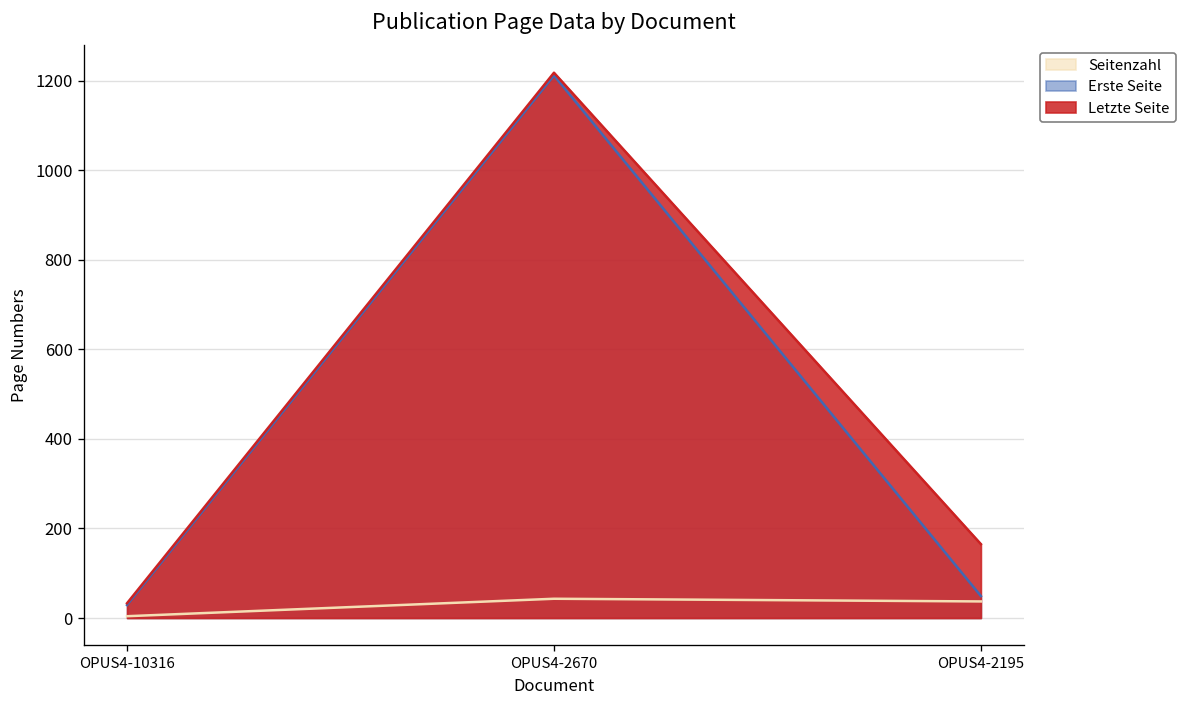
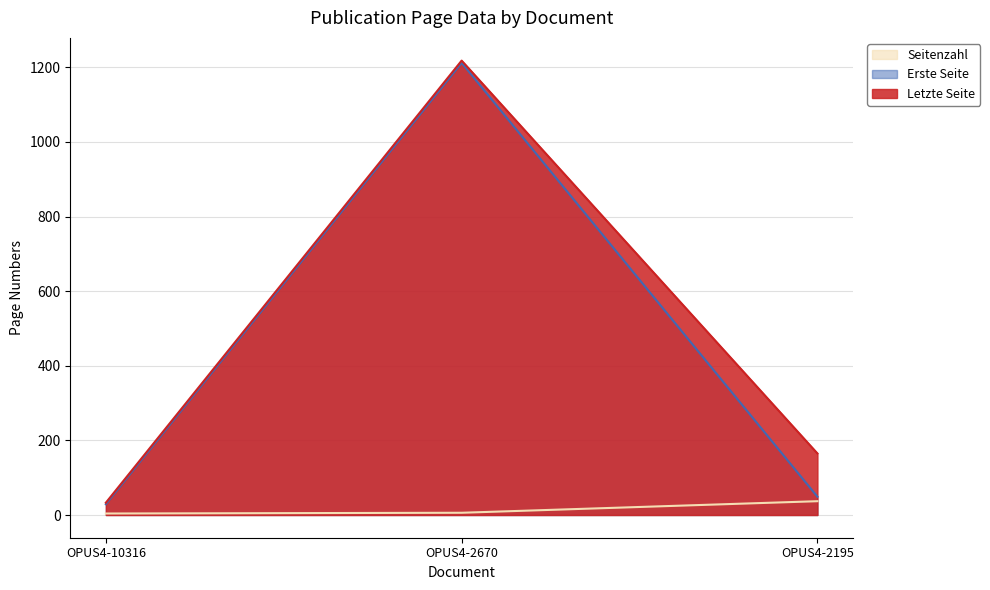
Seitenzahl, OPUS4-2670: 40 -> 10
